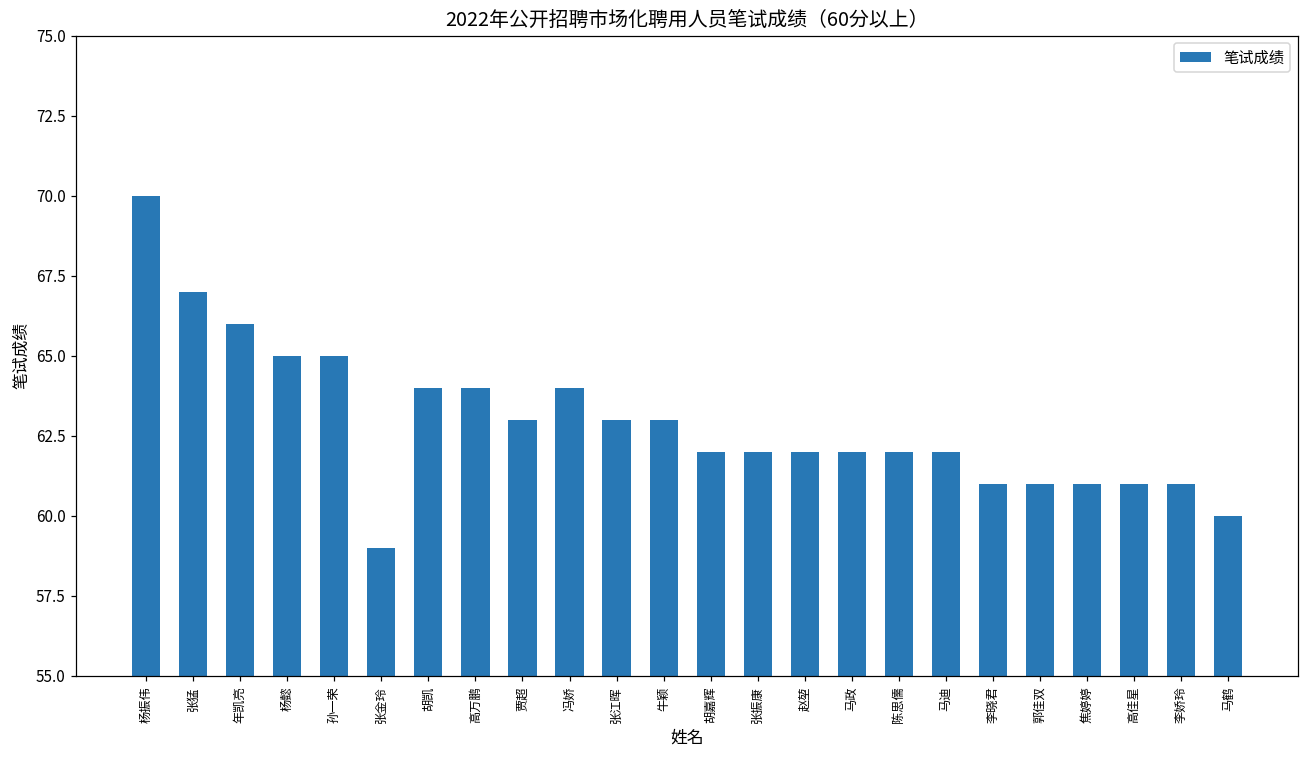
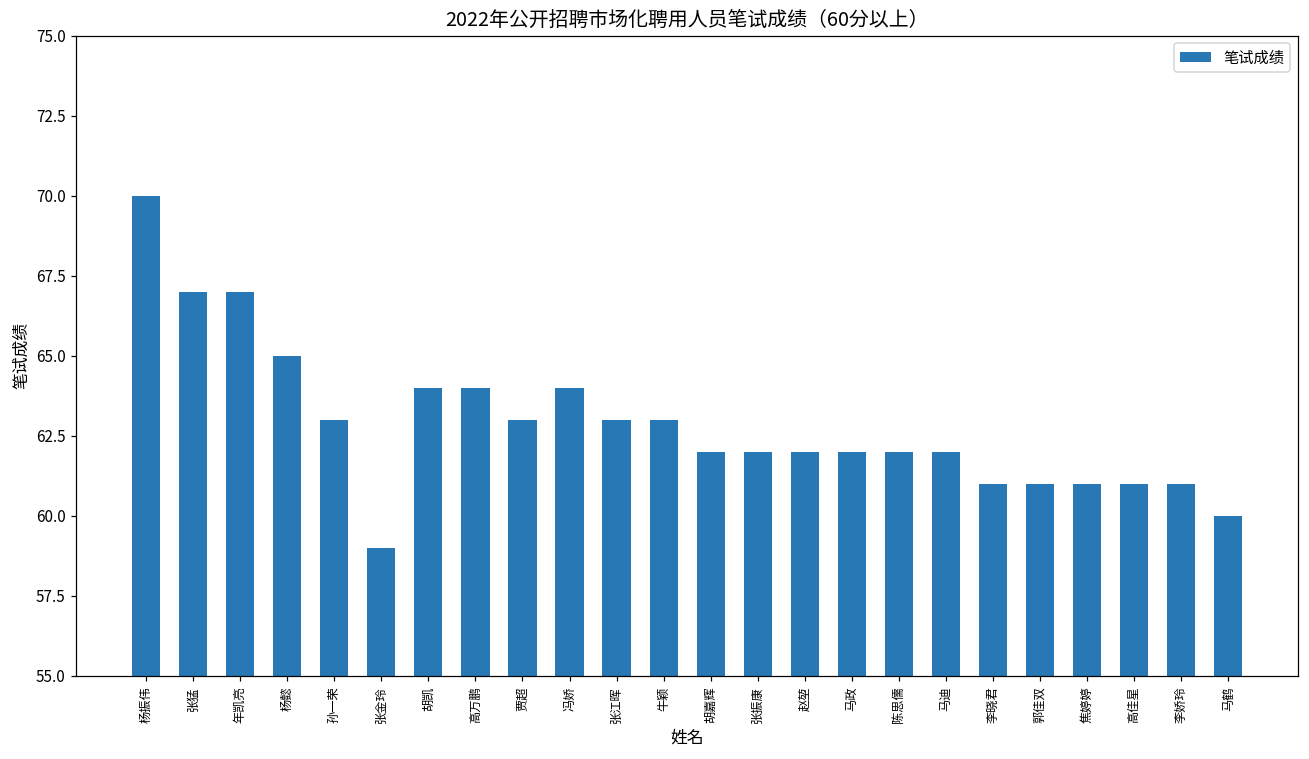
年凯亮: 66 -> 67
孙一荣: 65 -> 63
